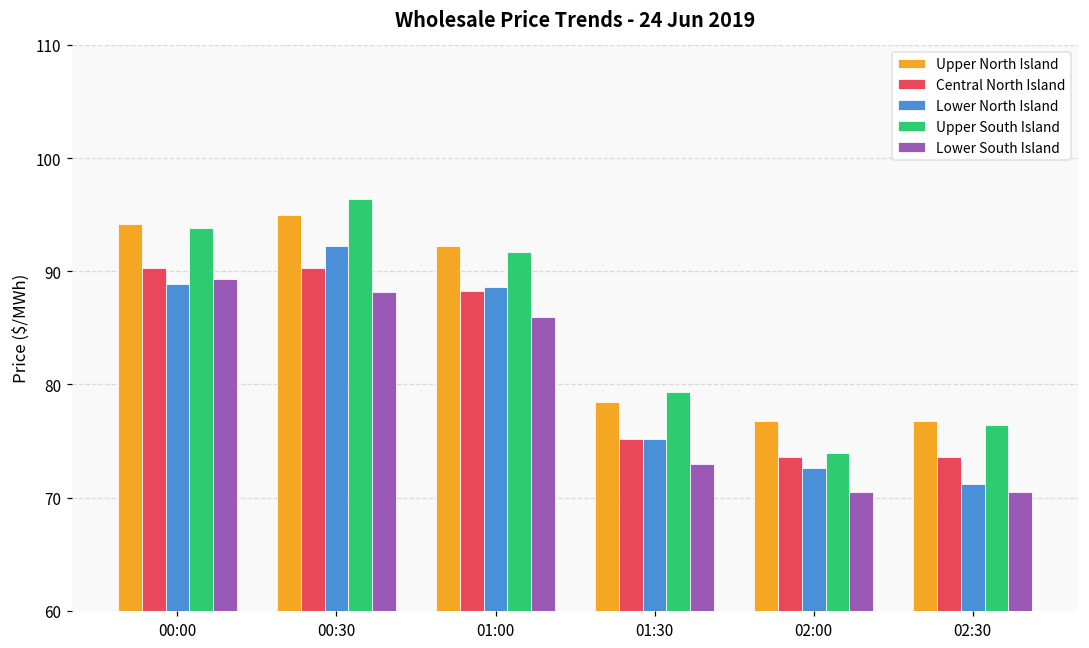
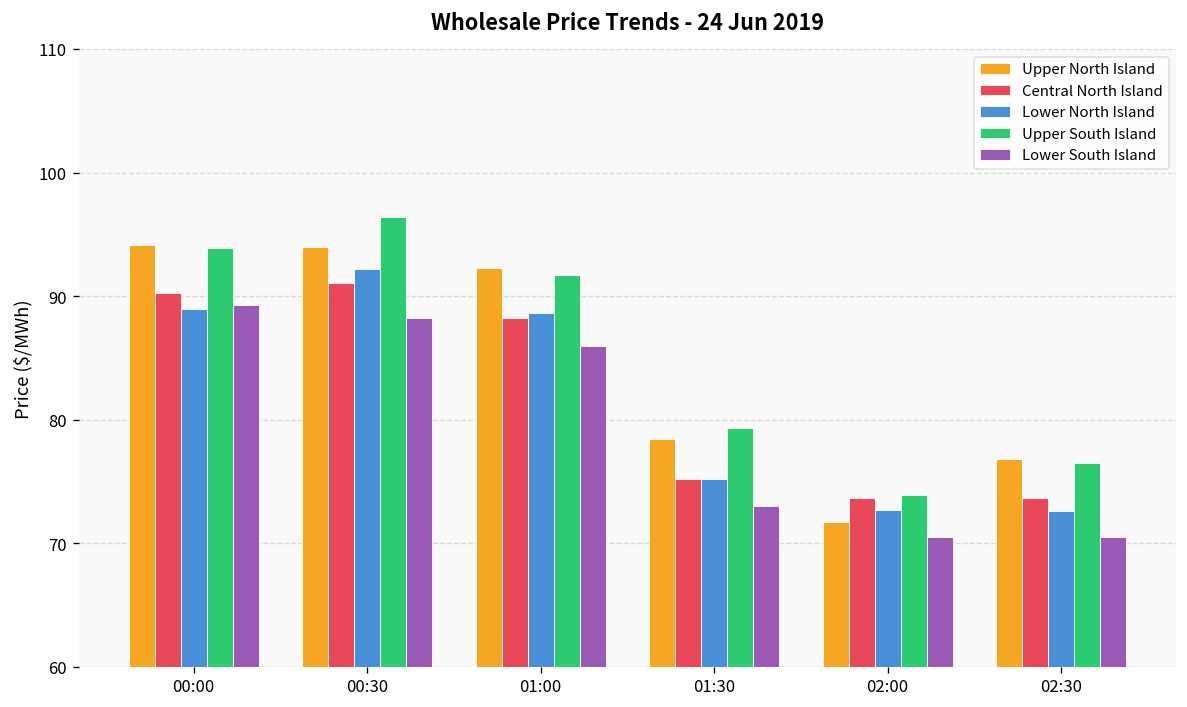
Upper North Island, 00:30: 95.0 -> 94.0
Central North Island, 00:30: 90.3 -> 91.1
Upper North Island, 02:00: 76.8 -> 71.7
Lower North Island, 02:30: 71.2 -> 72.6
